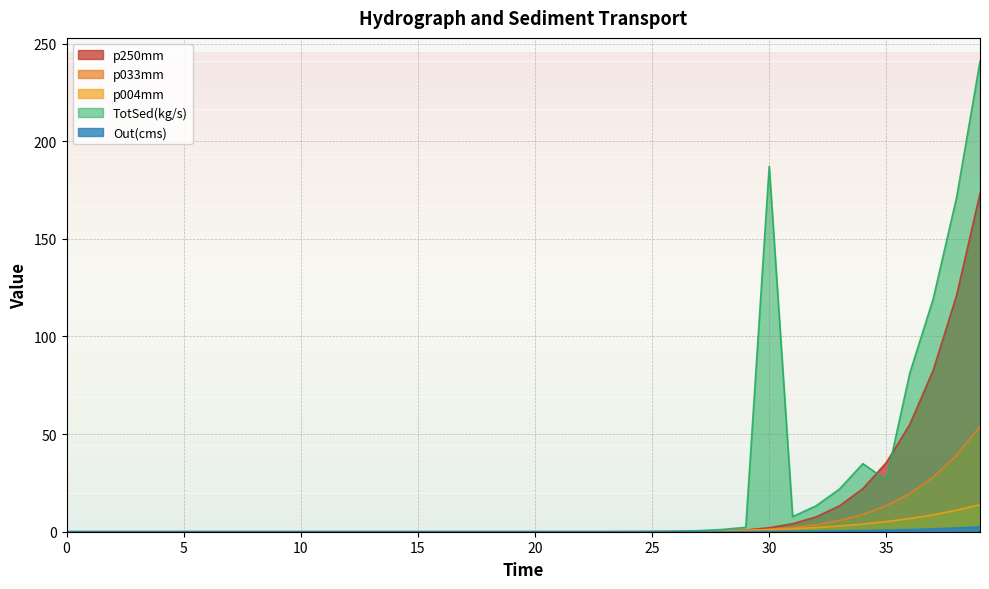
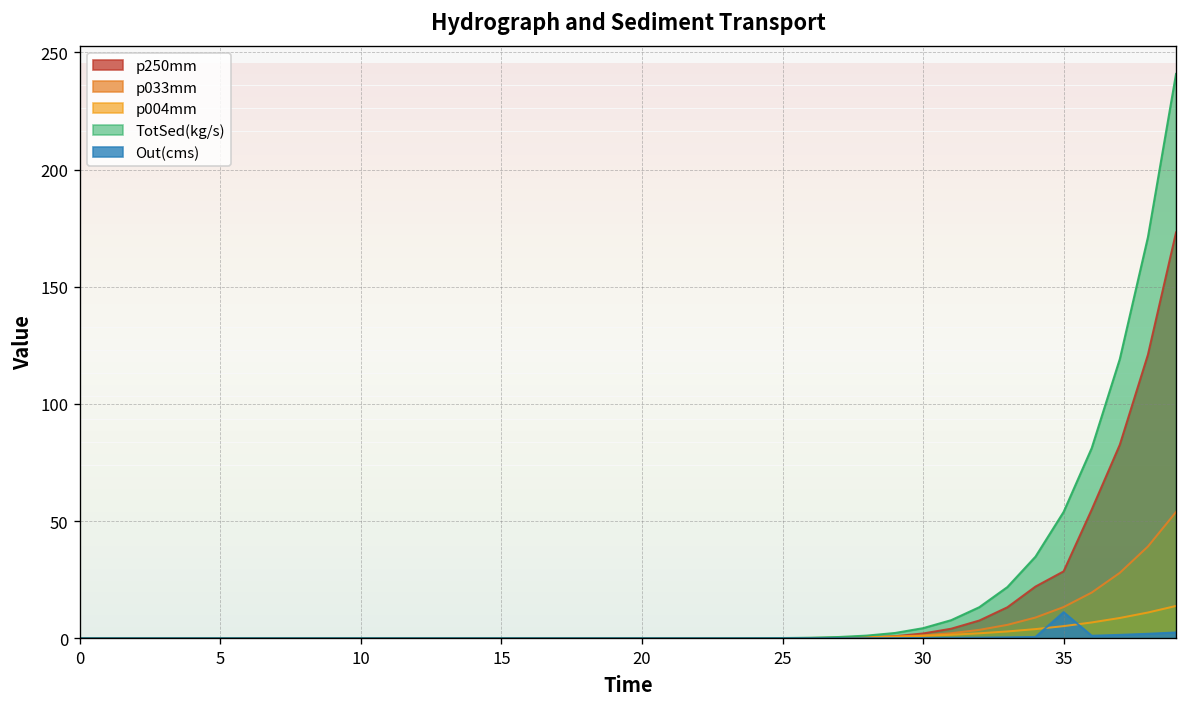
TotSed(kg/s), 30: 187 -> 4
p250mm, 35: 35 -> 29
TotSed(kg/s), 35: 26 -> 54
Out(cms), 35: 1 -> 11
